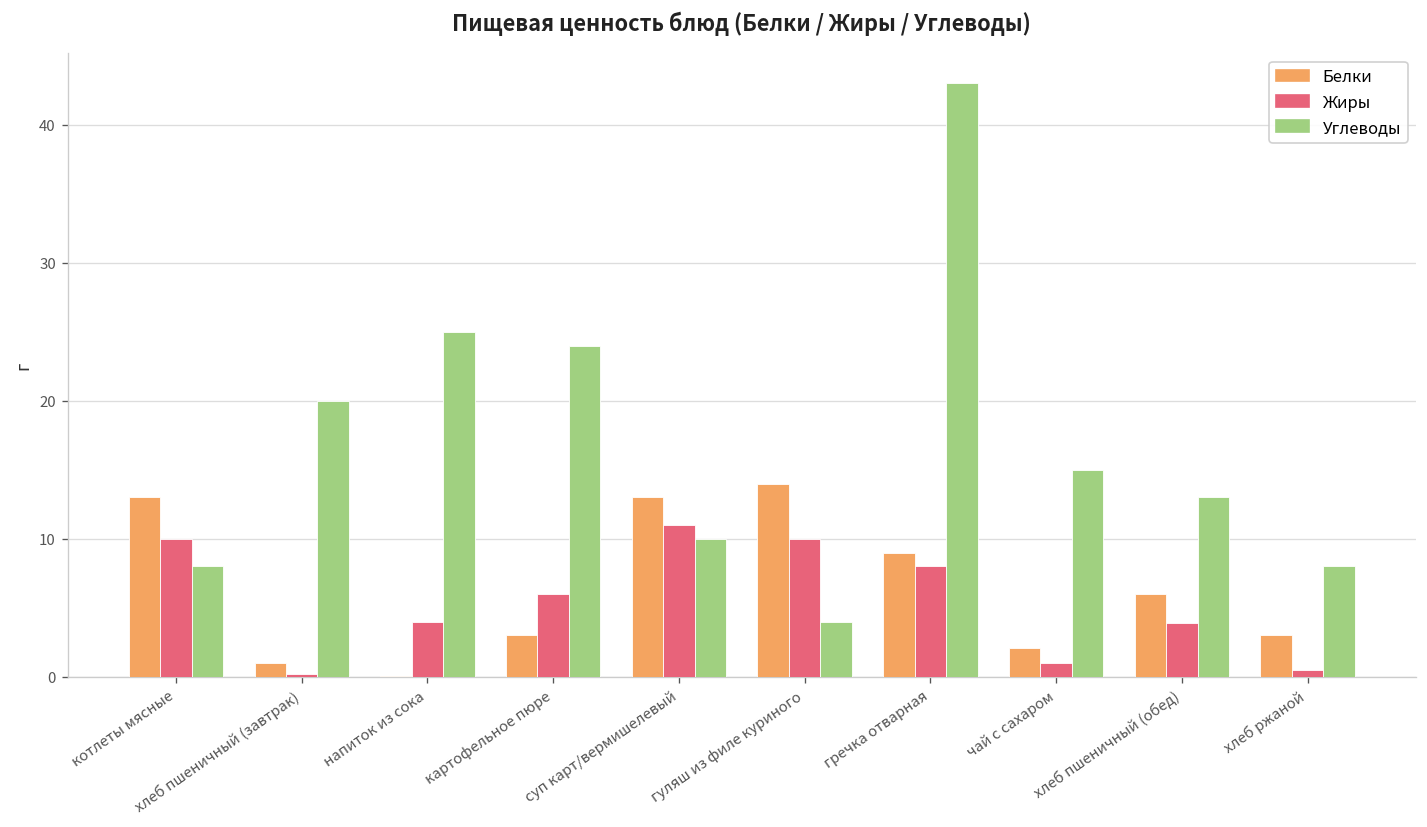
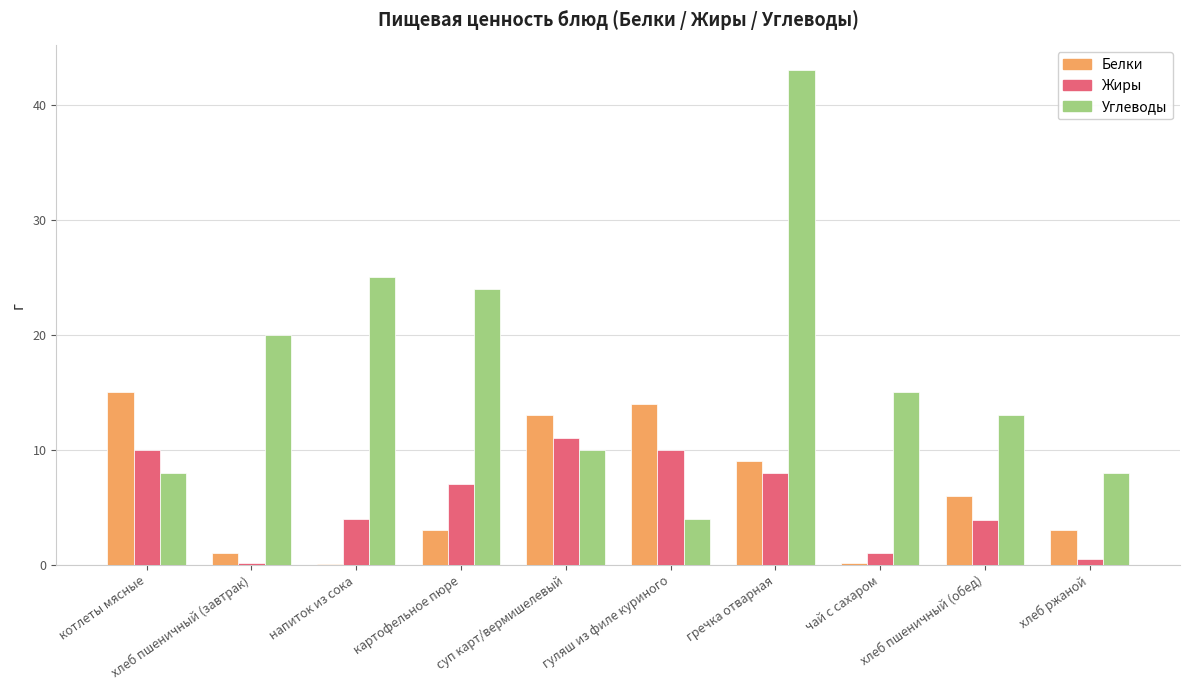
Белки, котлеты мясные: 13 -> 15
Жиры, картофельное пюре: 6 -> 7
Белки, чай с сахаром: 2.1 -> 0.2
